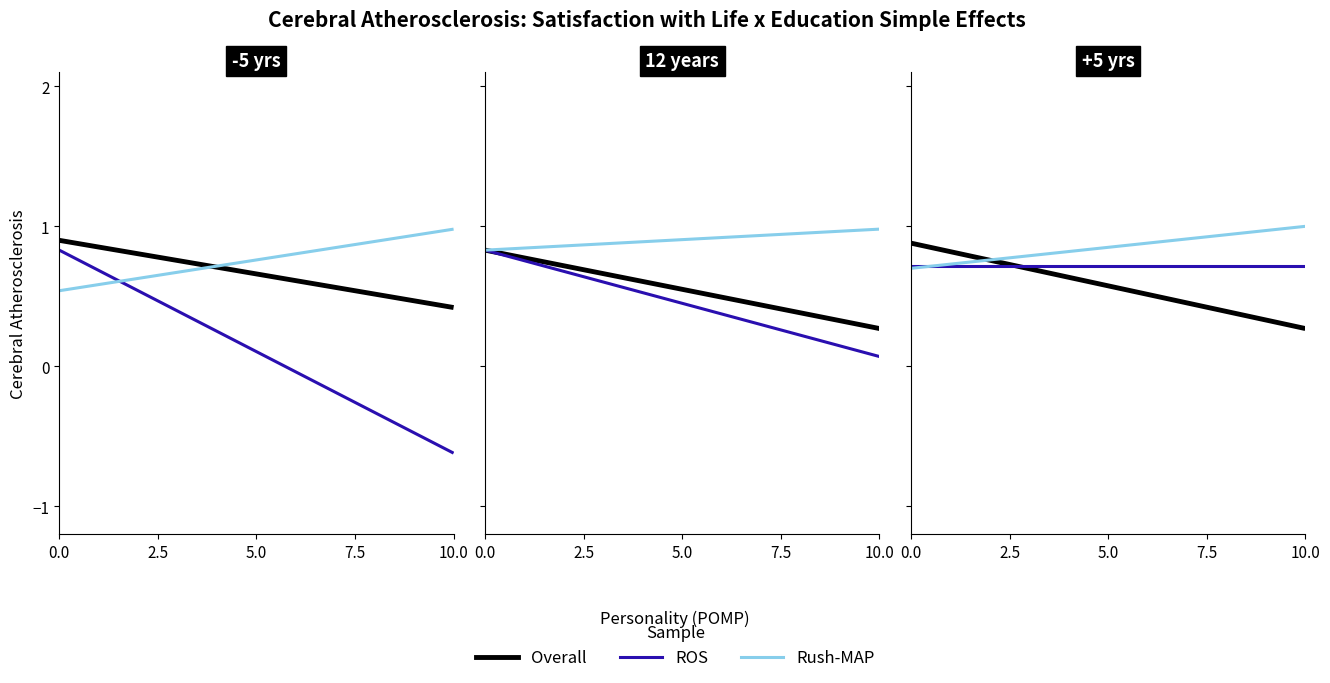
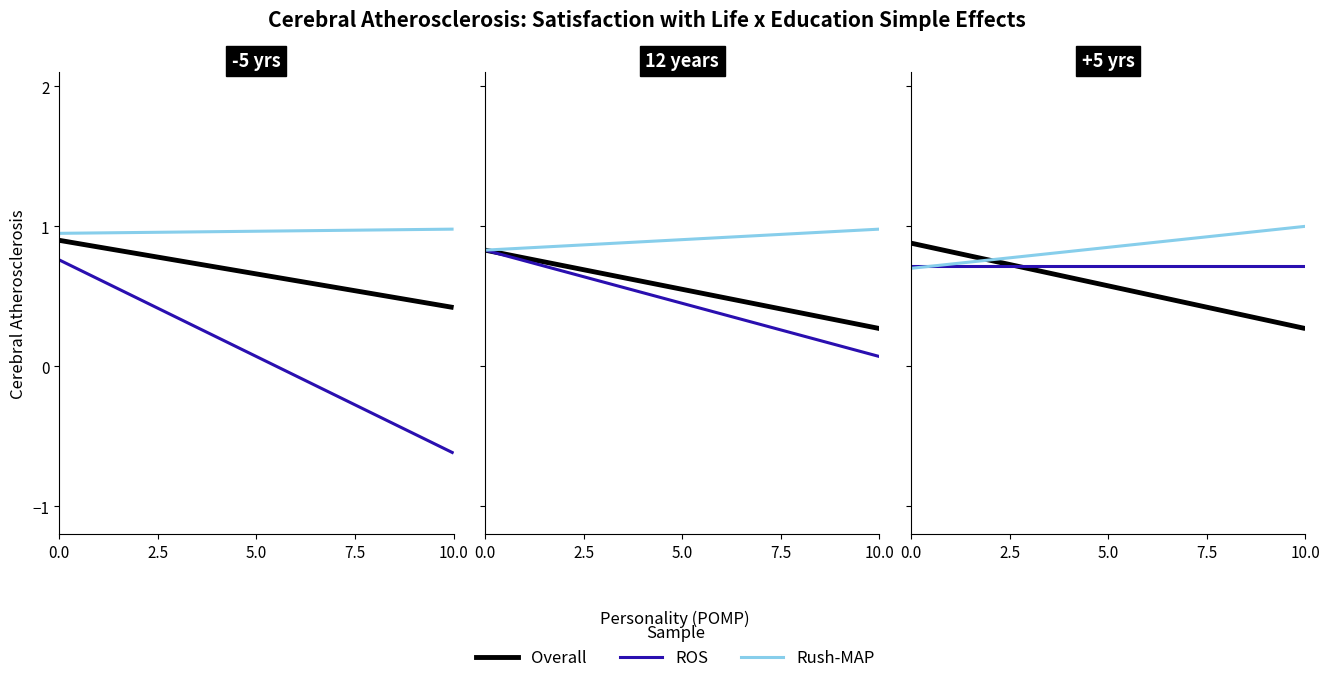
-5 yrs, ROS, 0.0: 0.83 -> 0.76
-5 yrs, Rush-MAP, 0.0: 0.54 -> 0.95
